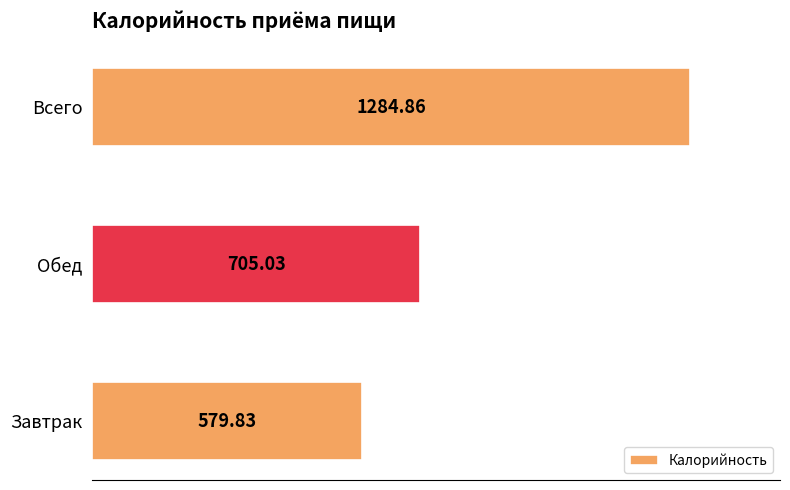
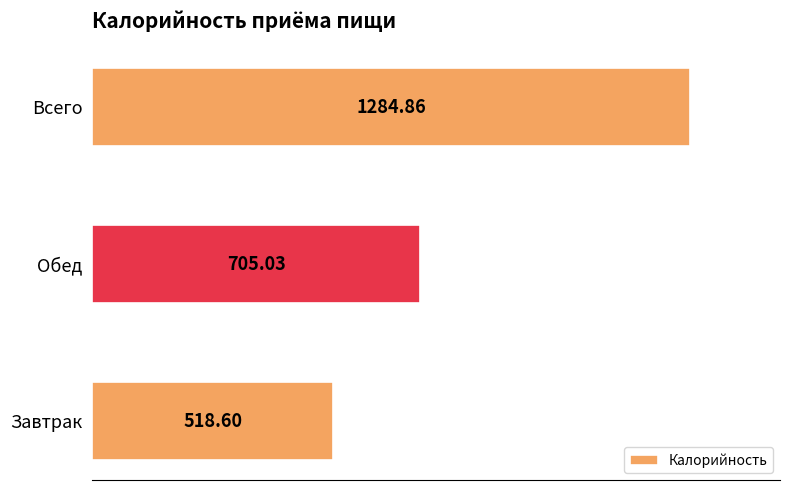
Завтрак: 579.83 -> 518.60
